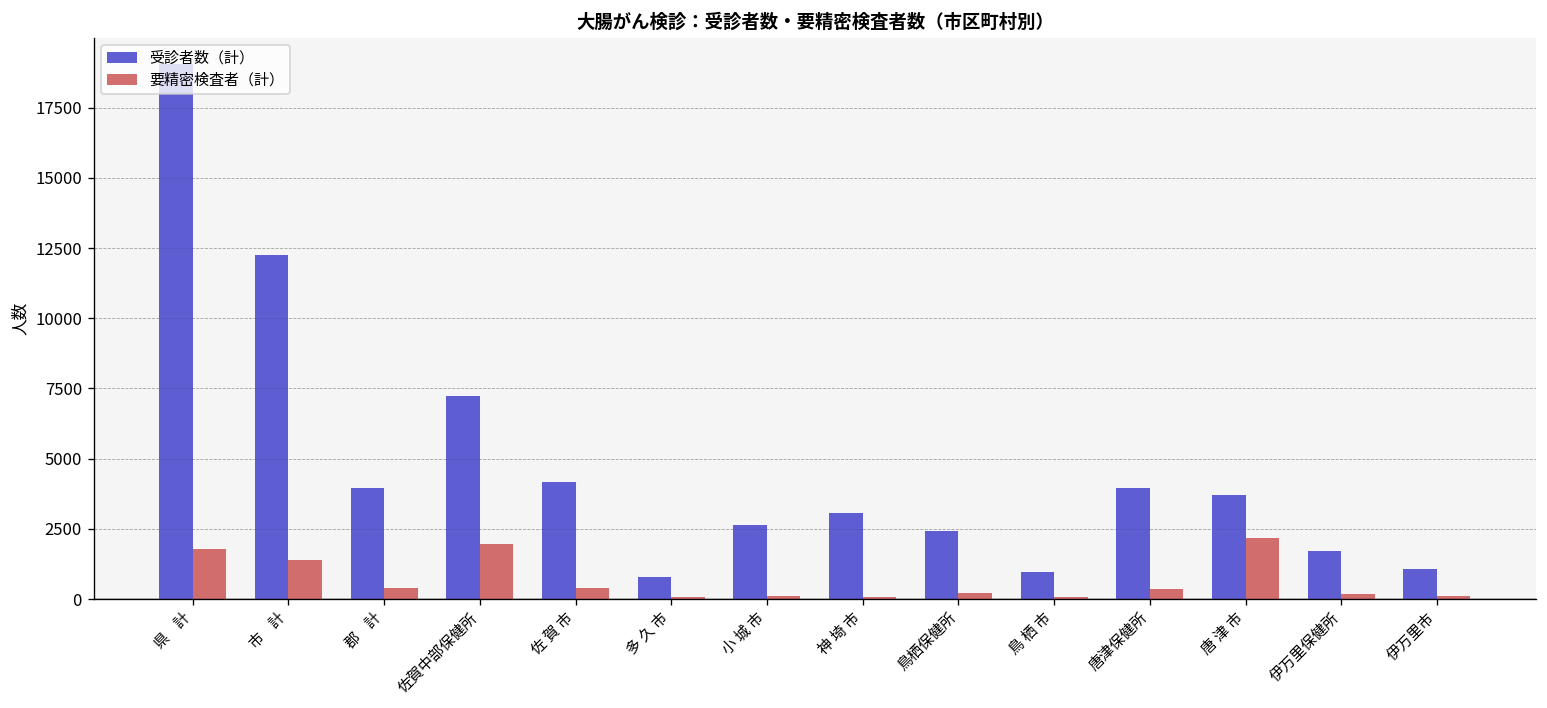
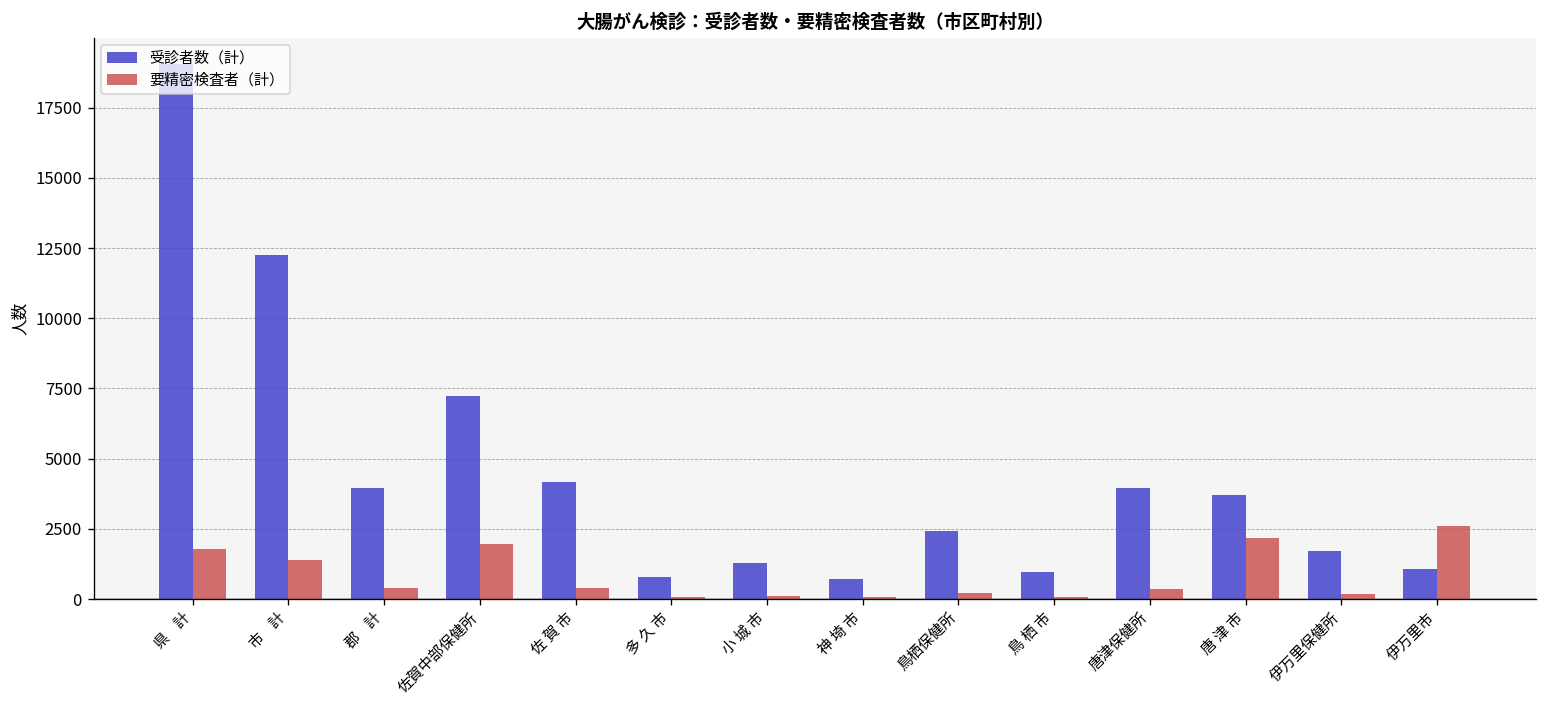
受診者数（計）, 小 城 市: 2600 -> 1300
受診者数（計）, 神 埼 市: 3100 -> 700
要精密検査者（計）, 伊万里市: 100 -> 2600
